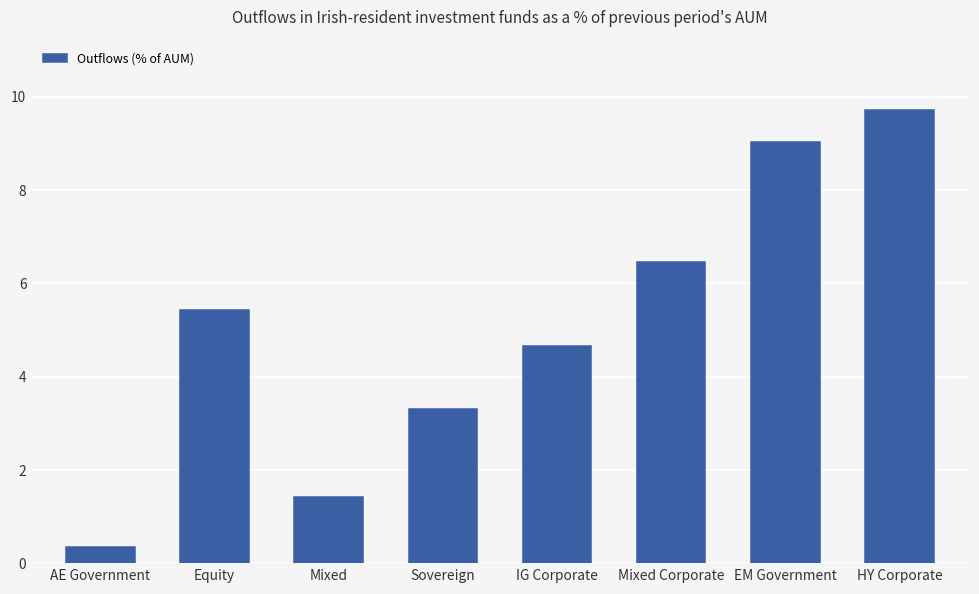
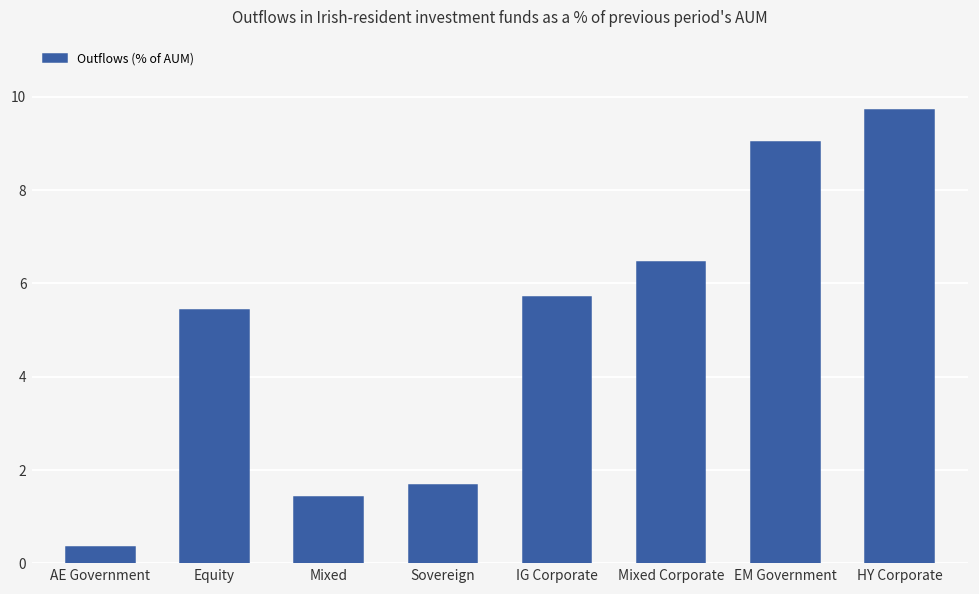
Sovereign: 3.3 -> 1.7
IG Corporate: 4.7 -> 5.7
